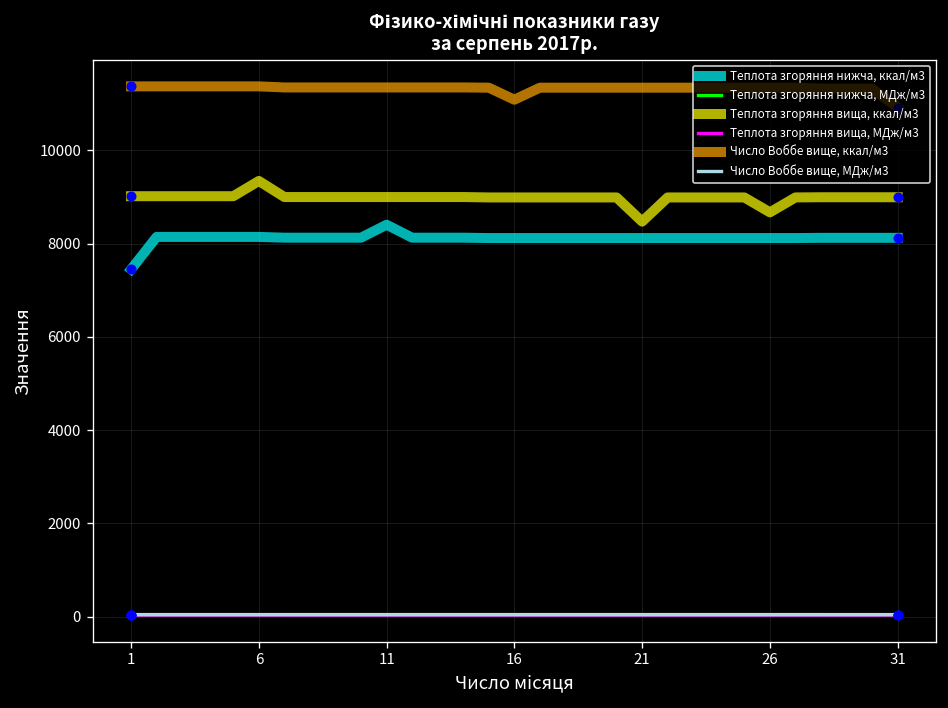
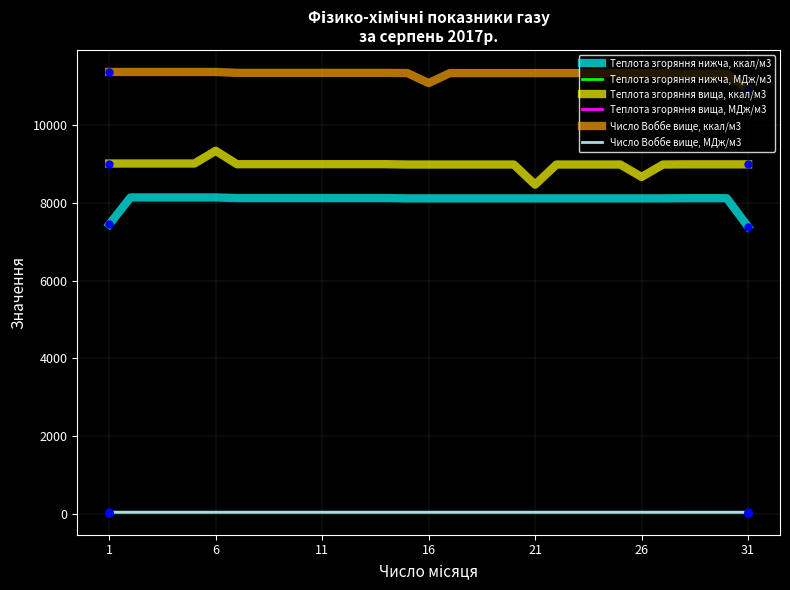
Теплота згоряння нижча, ккал/м3, 11: 8400 -> 8100
Теплота згоряння нижча, ккал/м3, 31: 8100 -> 7400
